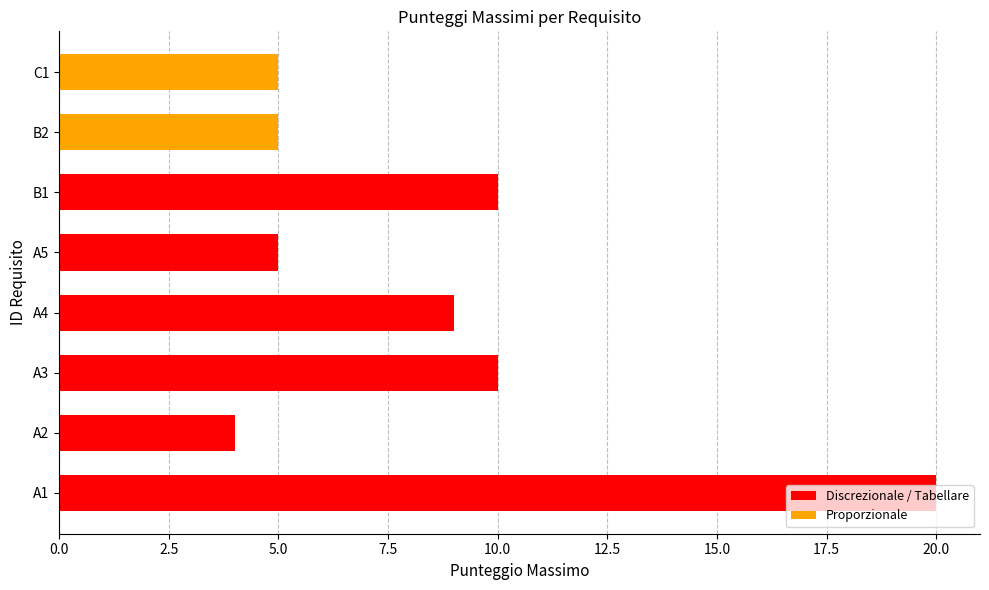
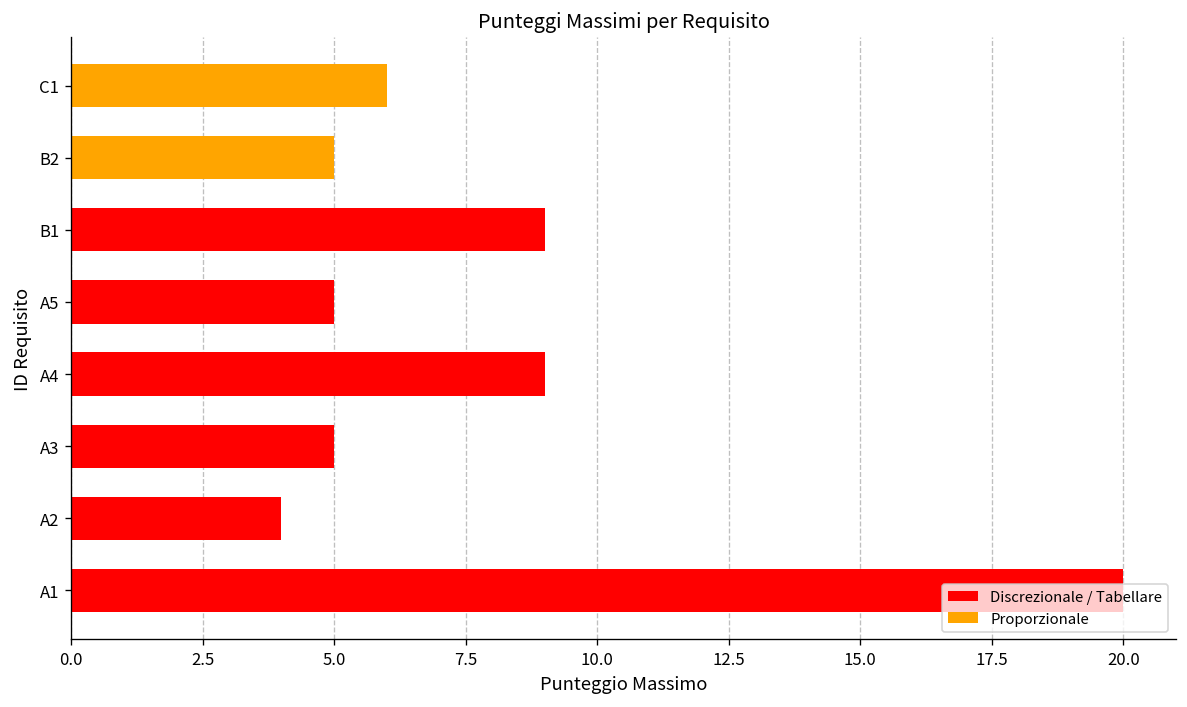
C1: 5 -> 6
B1: 10 -> 9
A3: 10 -> 5
